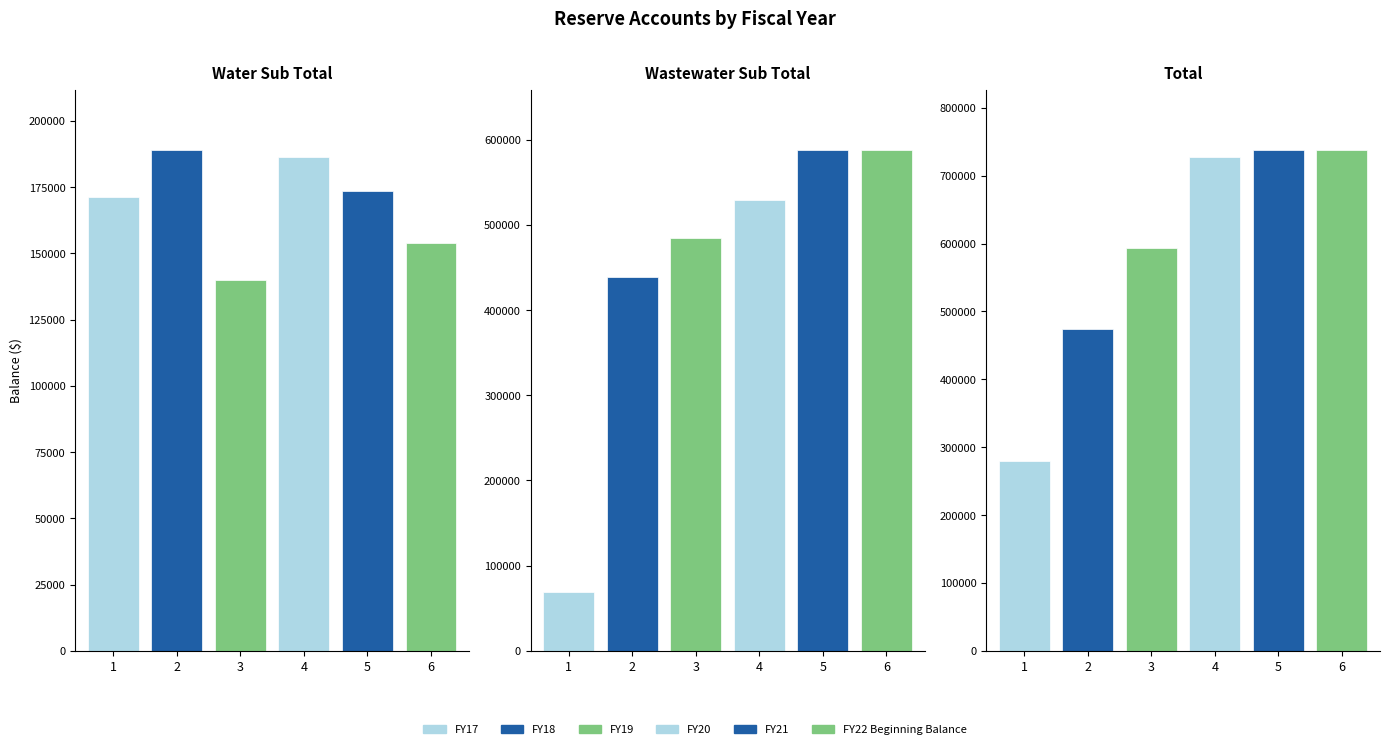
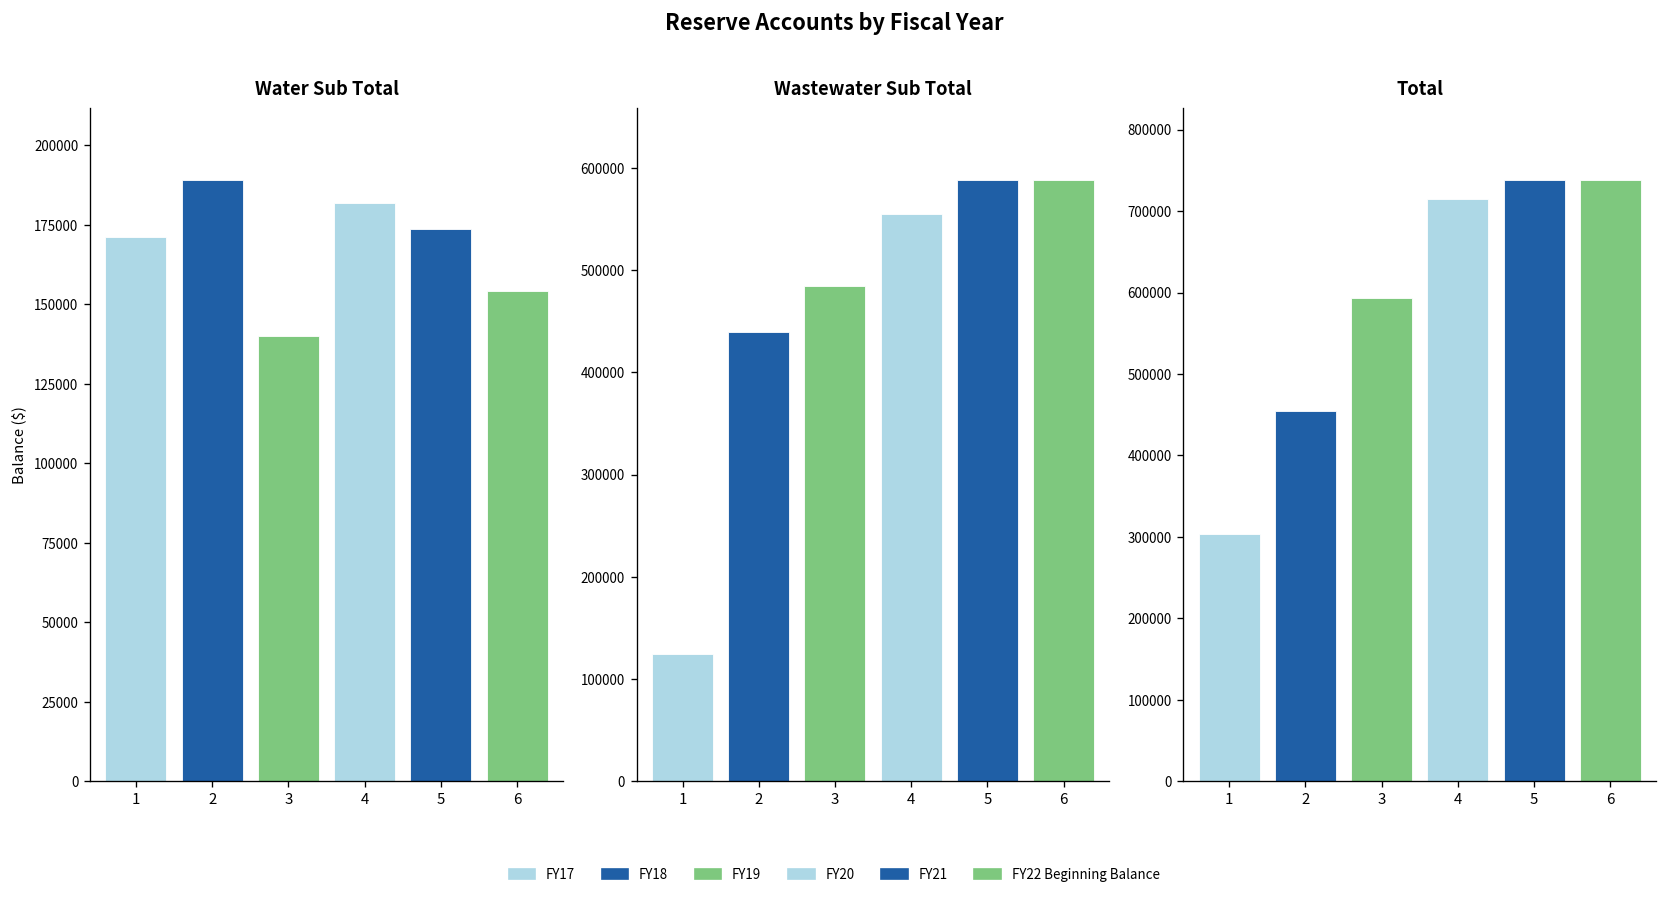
Water Sub Total, 4: 186000 -> 182000
Wastewater Sub Total, 1: 70000 -> 120000
Wastewater Sub Total, 4: 530000 -> 560000
Total, 1: 280000 -> 300000
Total, 2: 470000 -> 450000
Total, 4: 730000 -> 720000
